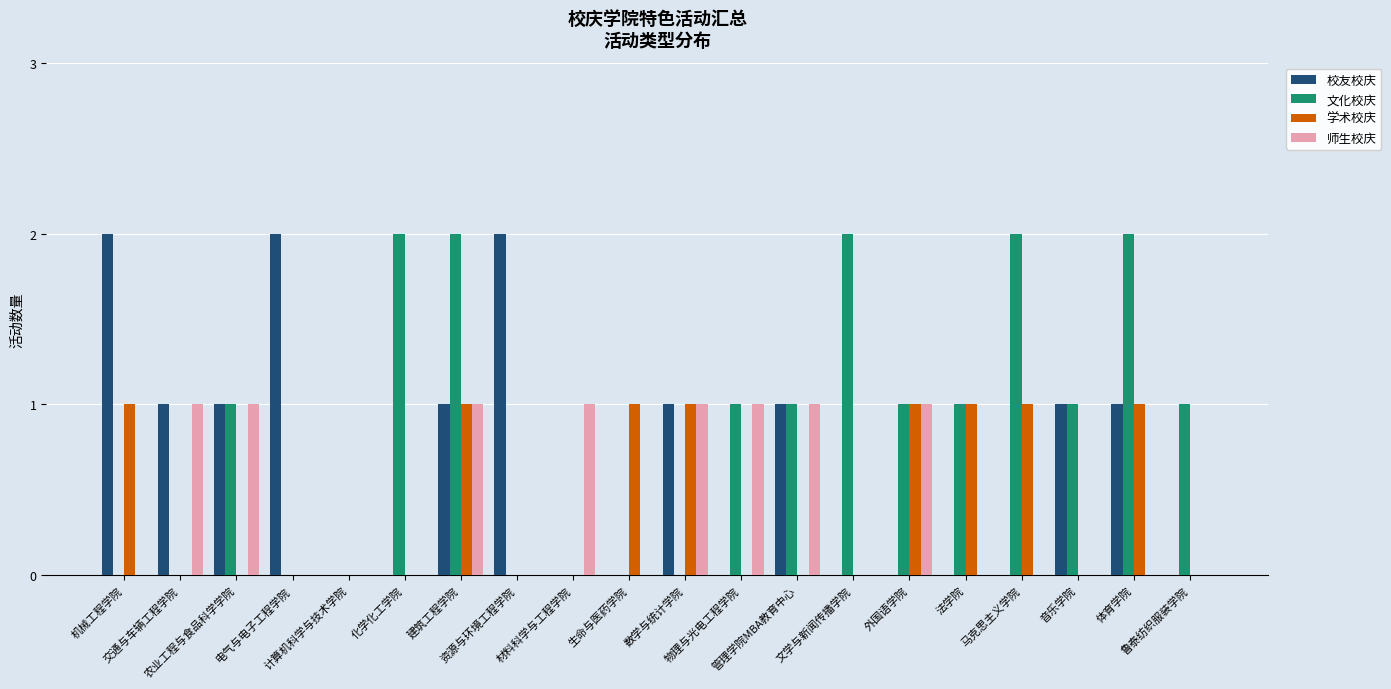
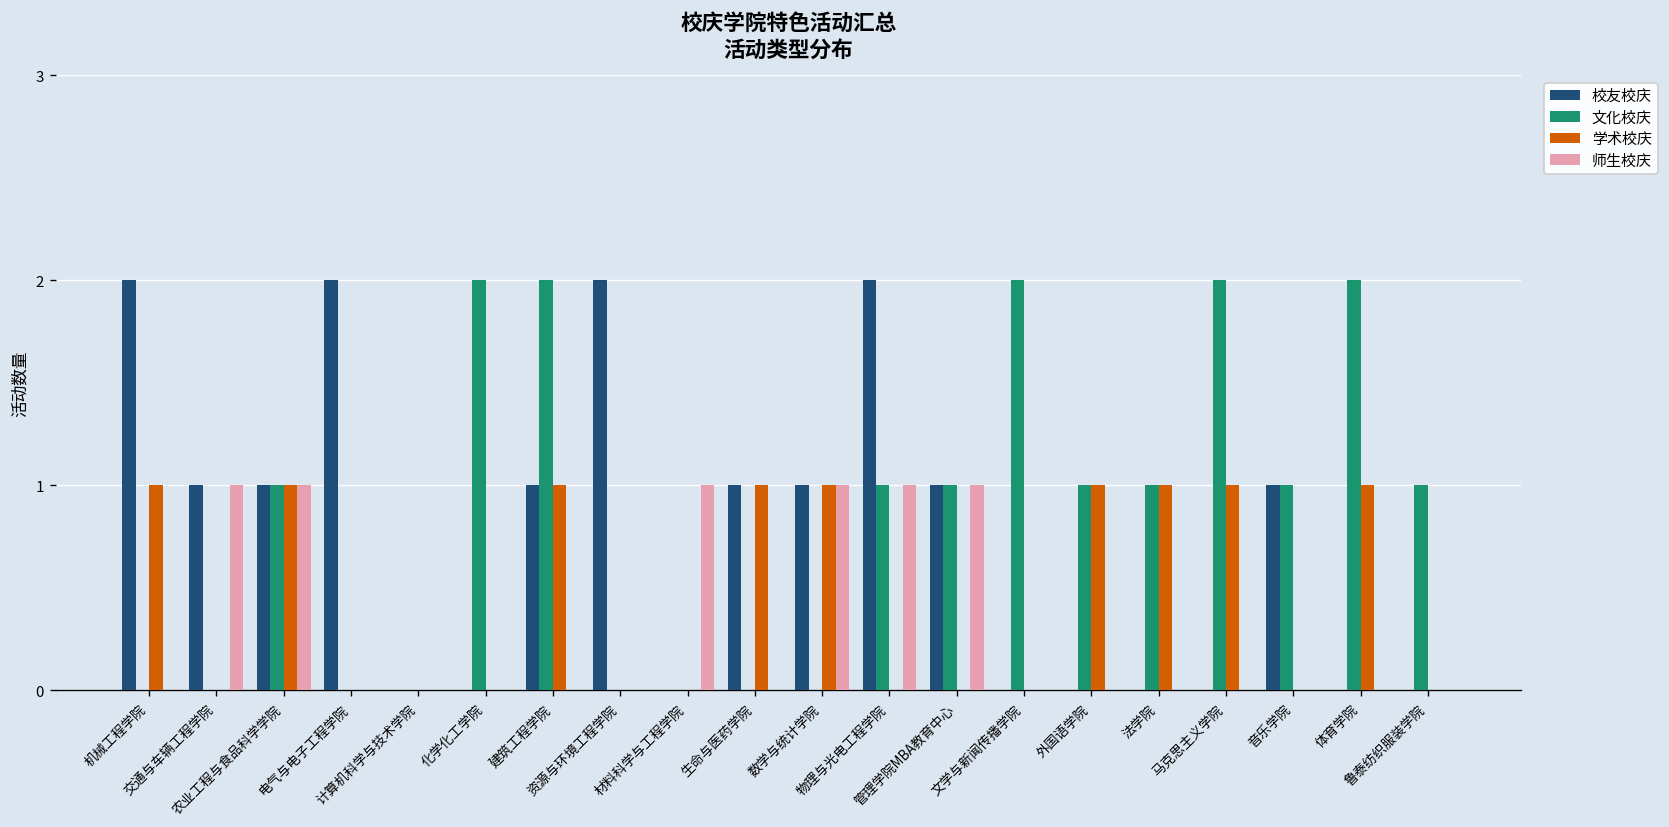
学术校庆, 农业工程与食品科学学院: 0 -> 1
师生校庆, 建筑工程学院: 1 -> 0
校友校庆, 生命与医药学院: 0 -> 1
校友校庆, 物理与光电工程学院: 0 -> 2
师生校庆, 外国语学院: 1 -> 0
校友校庆, 体育学院: 1 -> 0
